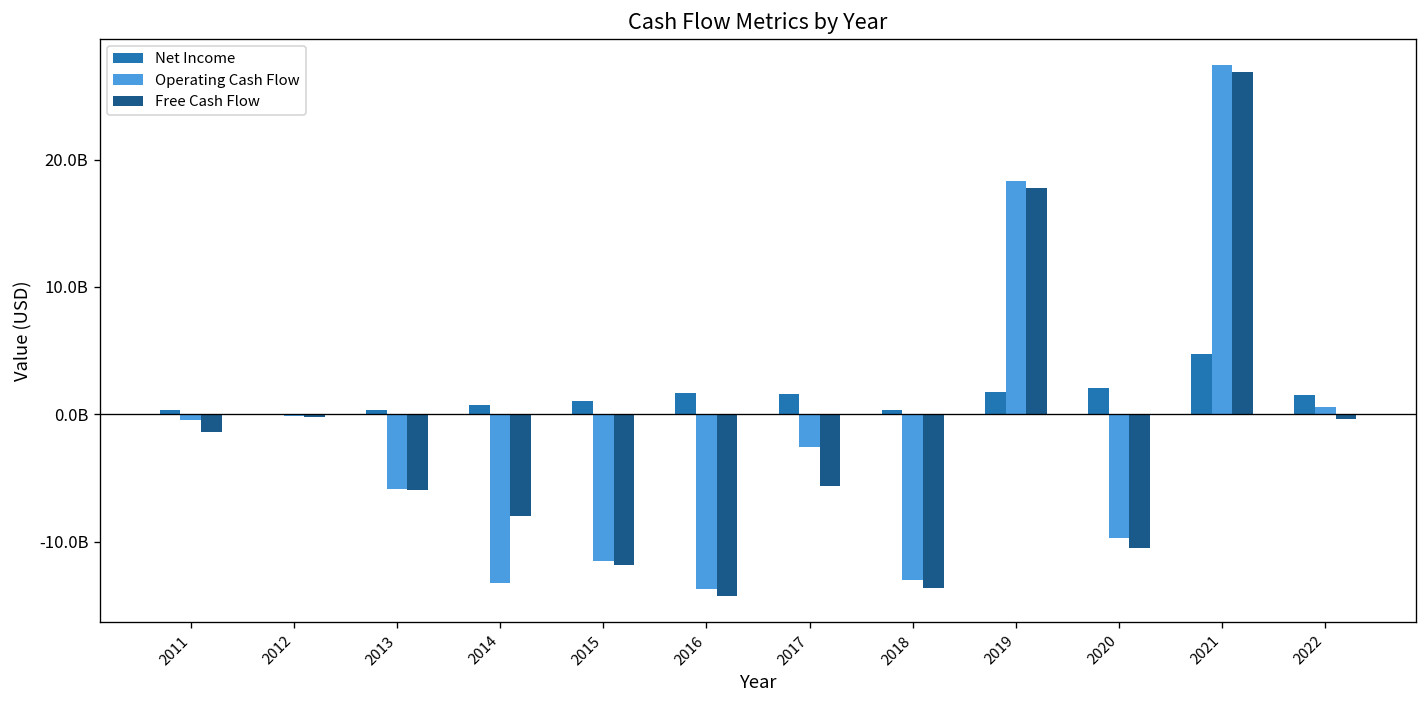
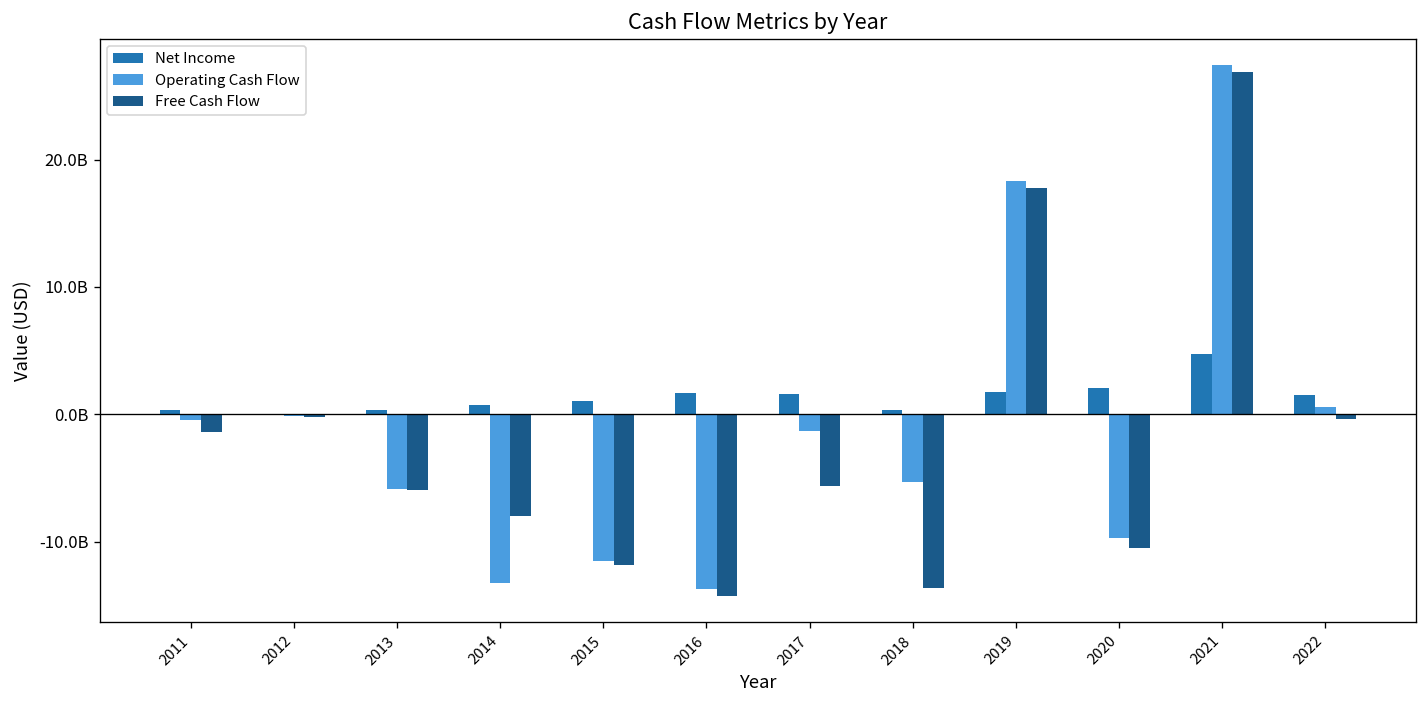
Operating Cash Flow, 2017: -2500000000 -> -1300000000
Operating Cash Flow, 2018: -13000000000 -> -5300000000
